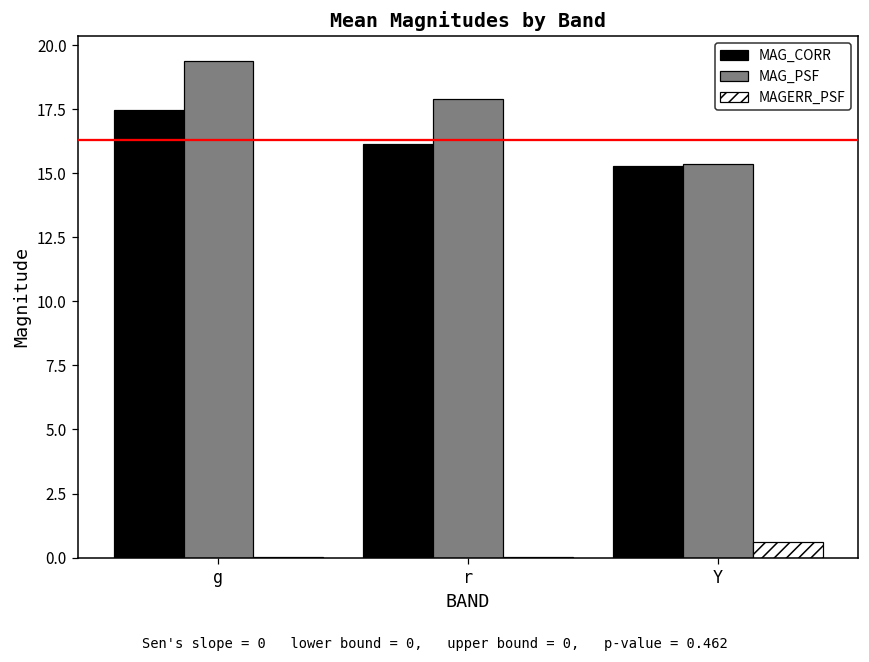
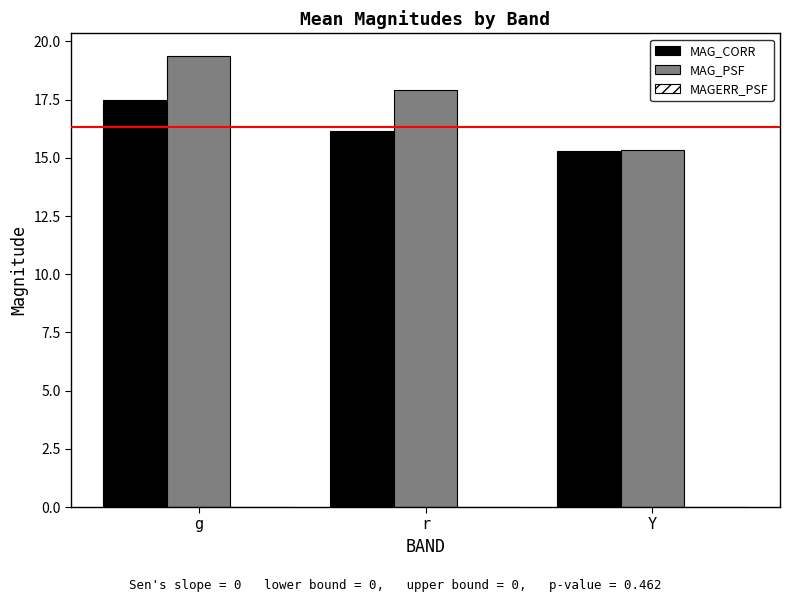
MAGERR_PSF, Y: 0.6 -> 0.0
